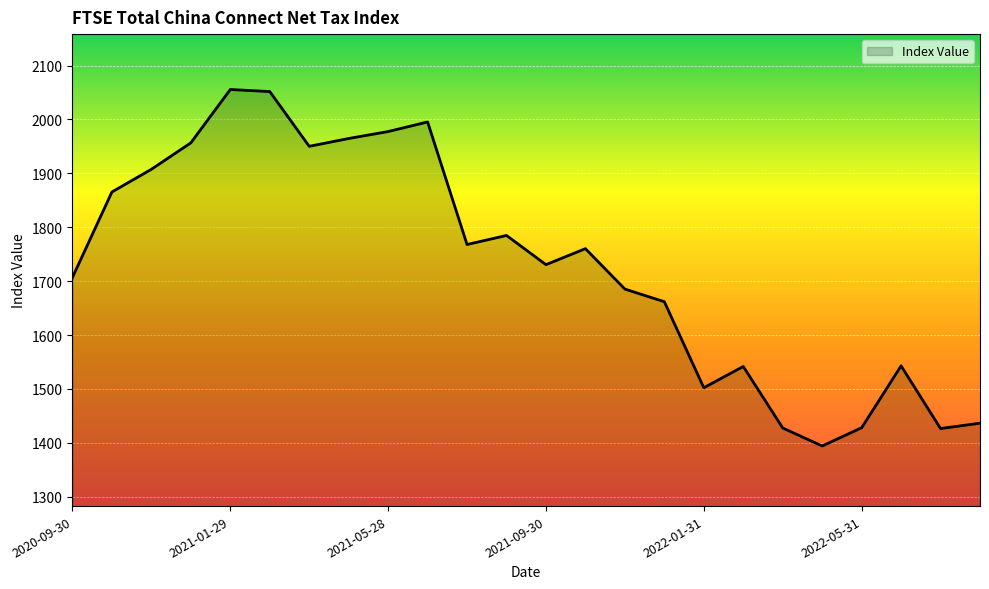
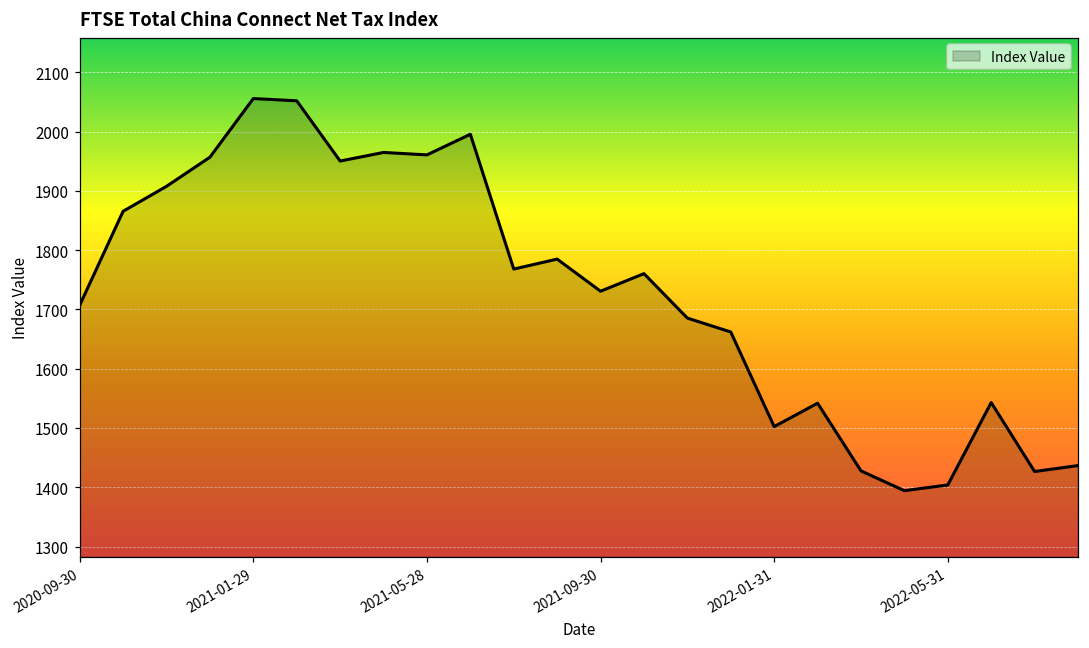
2021-05-28: 1980 -> 1960
2022-05-31: 1430 -> 1400
